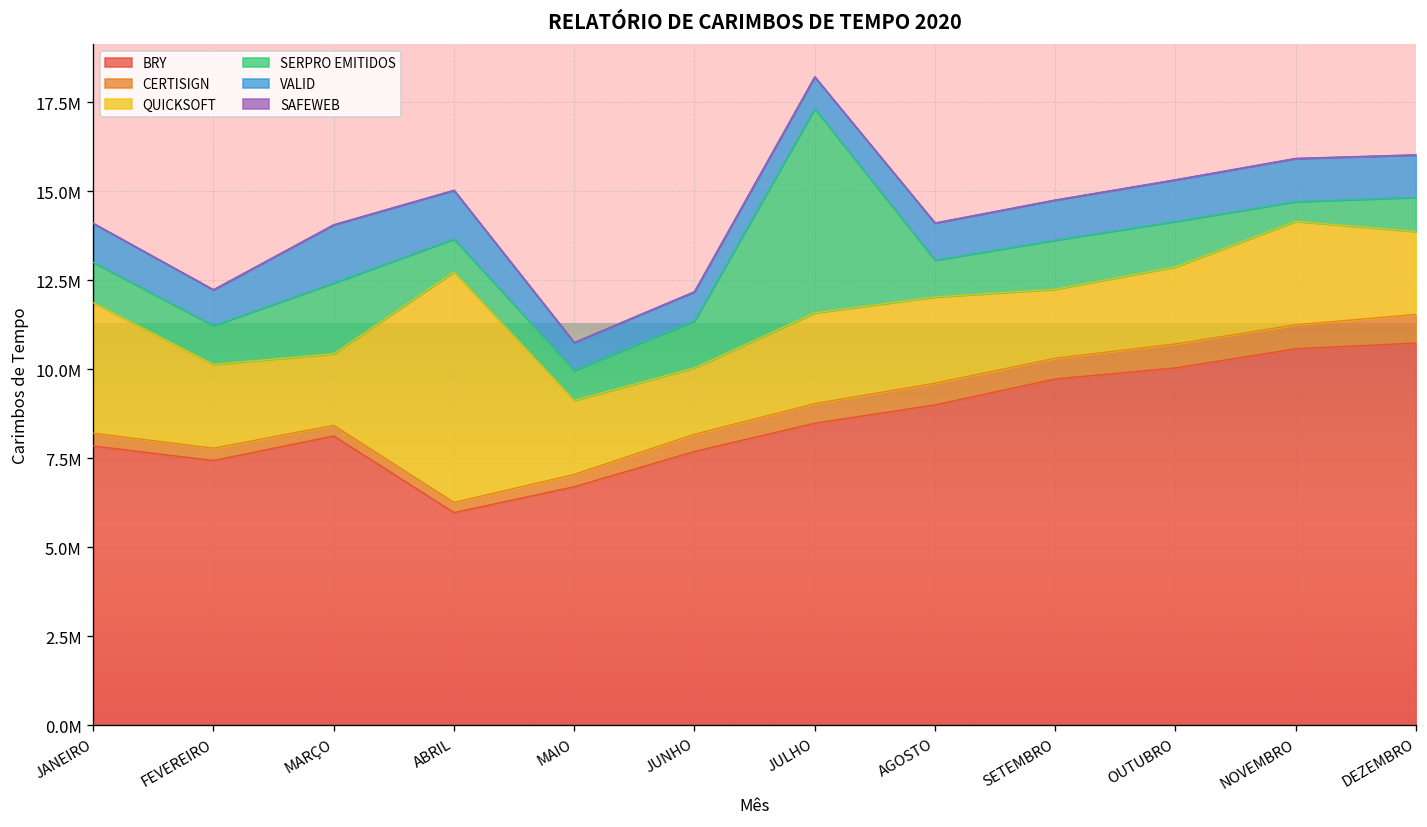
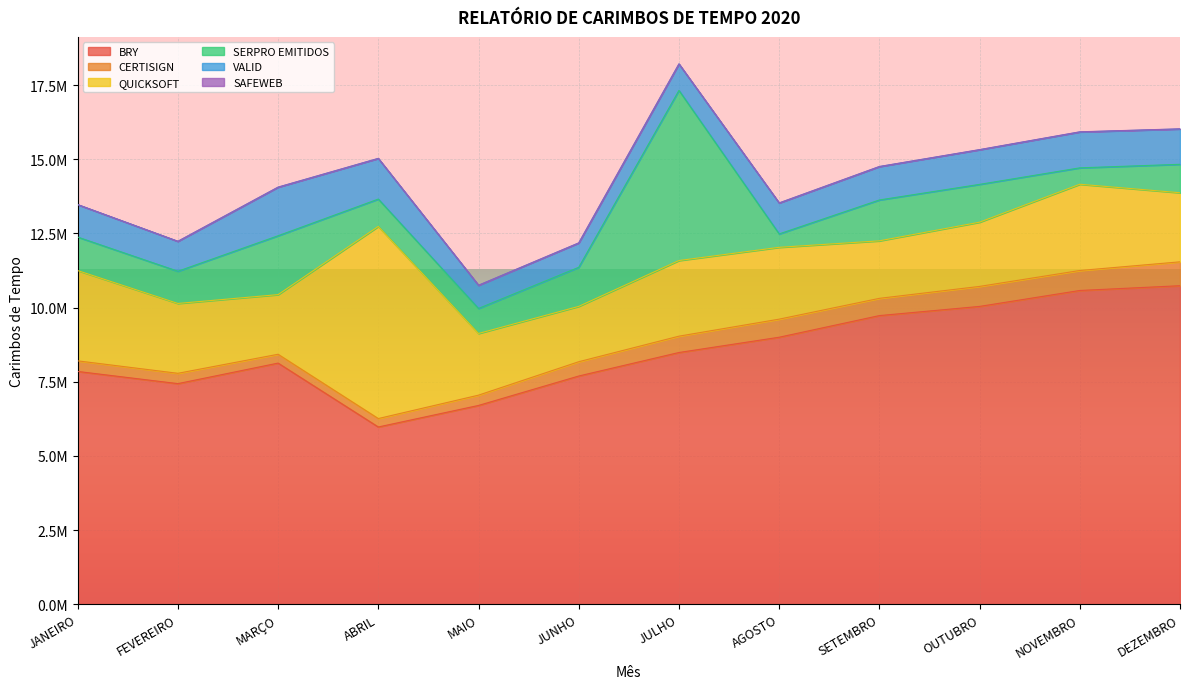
QUICKSOFT, JANEIRO: 3700000 -> 3000000
SERPRO EMITIDOS, AGOSTO: 1000000 -> 500000
